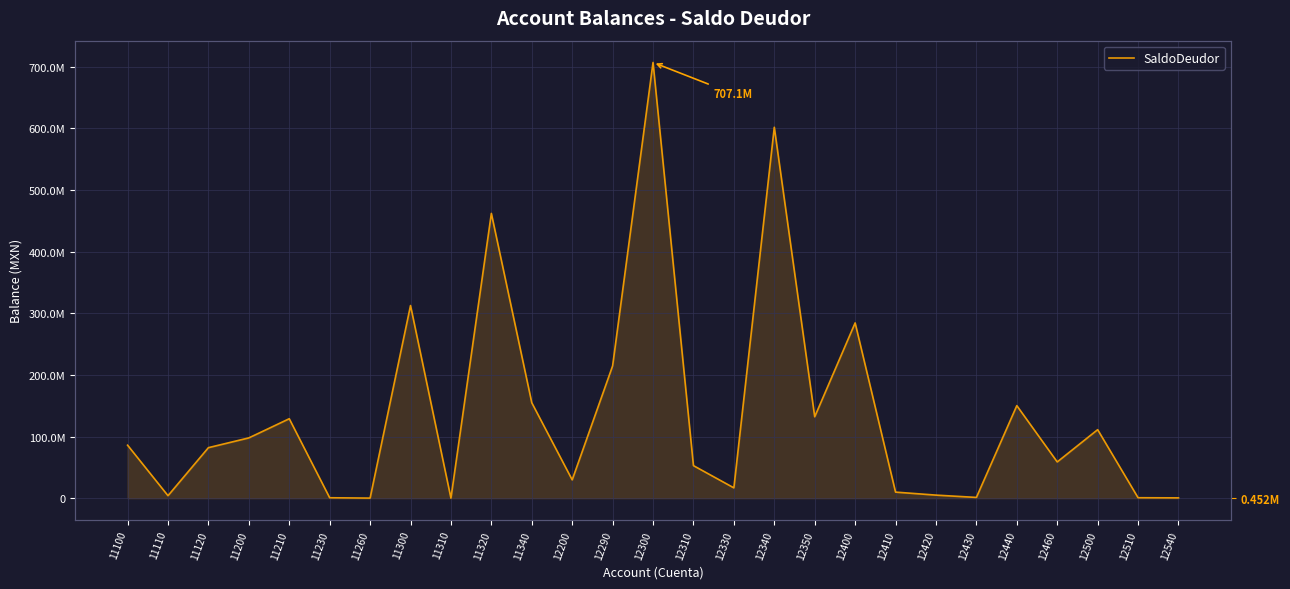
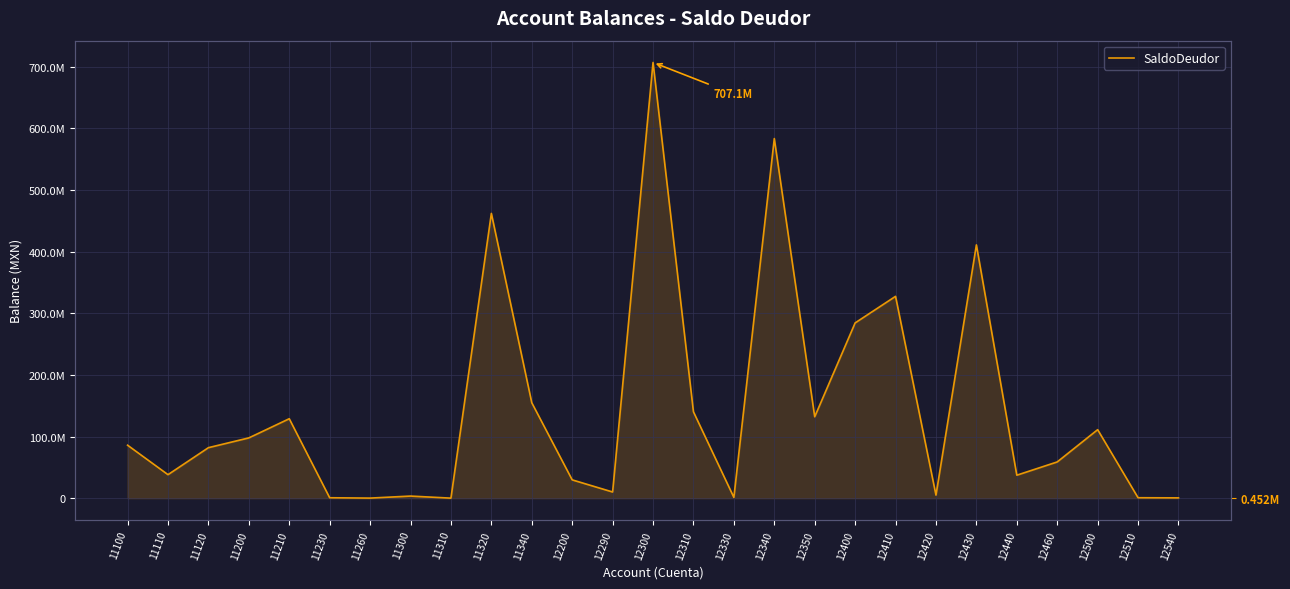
11110: 0 -> 40000000
11300: 310000000 -> 0
12290: 210000000 -> 10000000
12310: 50000000 -> 140000000
12330: 20000000 -> 0
12340: 600000000 -> 580000000
12410: 10000000 -> 330000000
12430: 0 -> 410000000
12440: 150000000 -> 40000000
